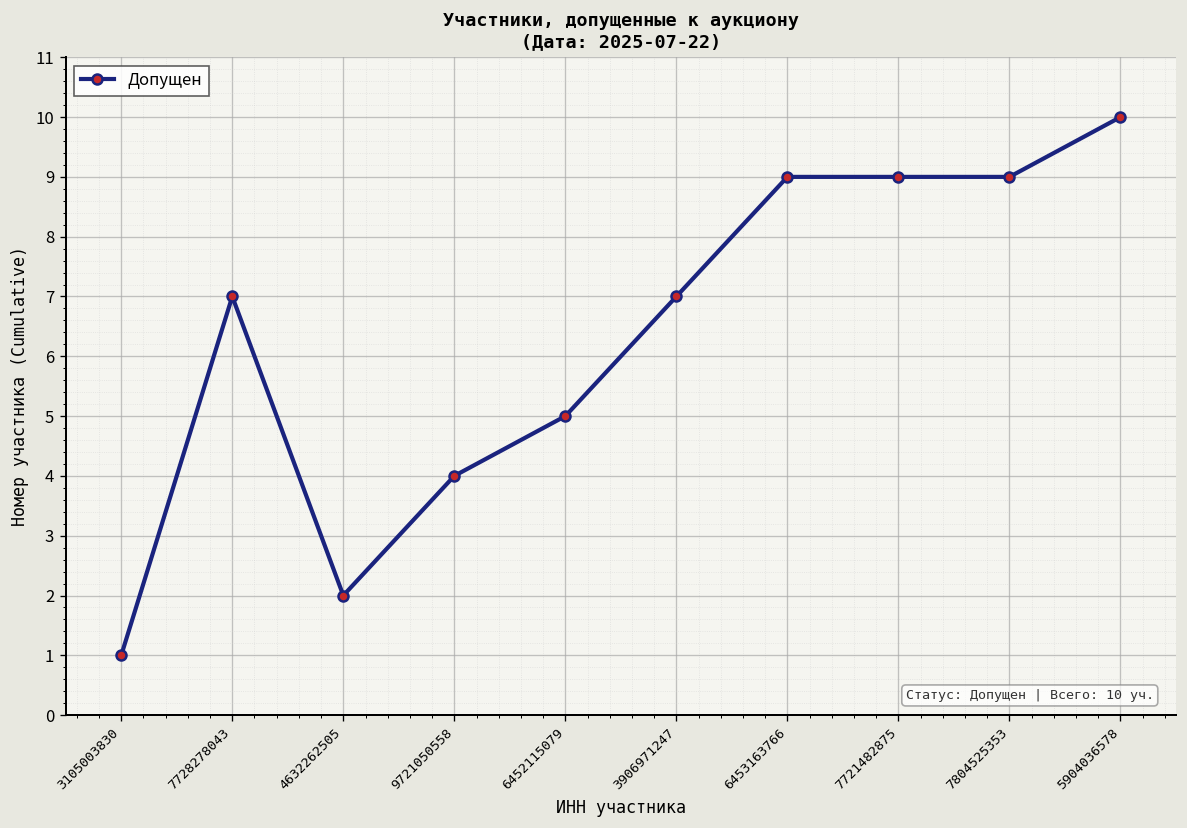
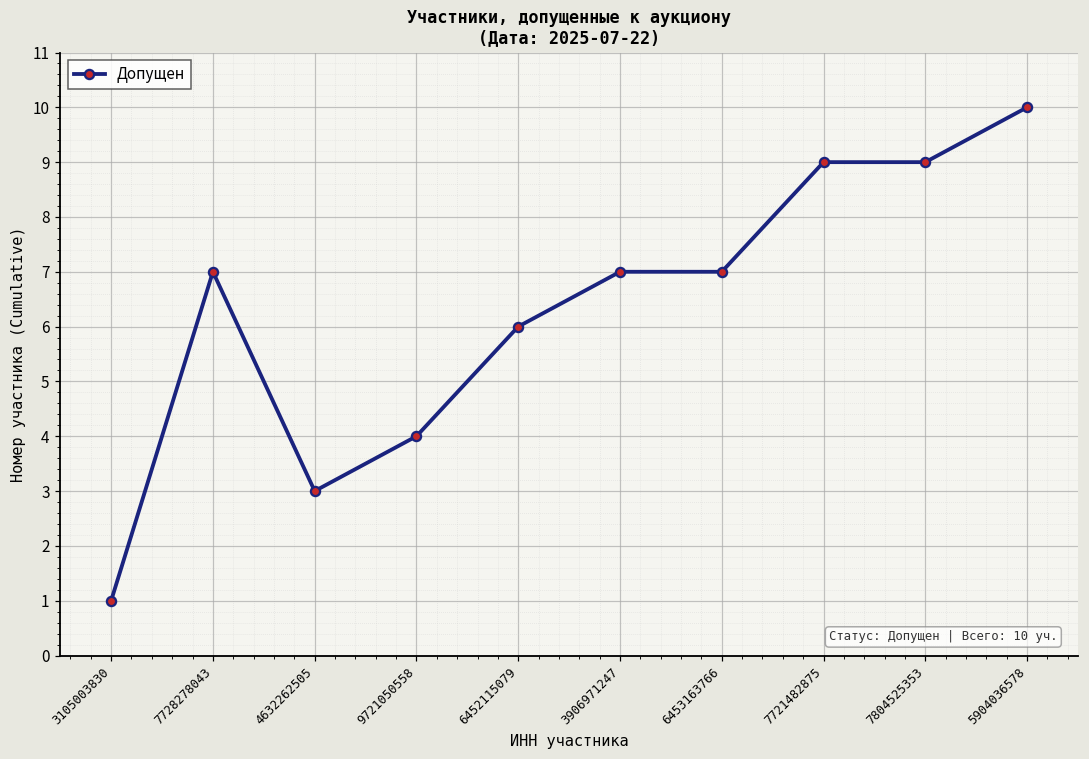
4632262505: 2 -> 3
6452115079: 5 -> 6
6453163766: 9 -> 7
